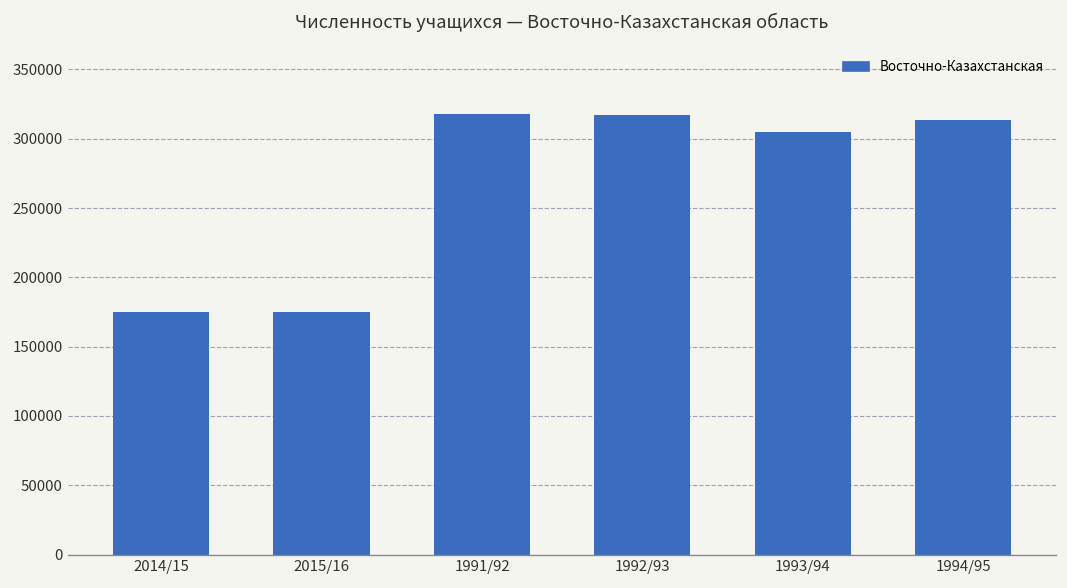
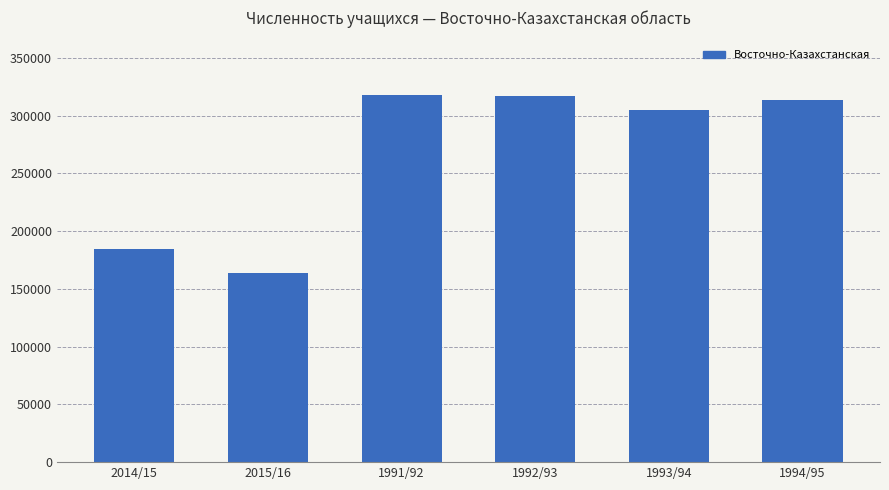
2014/15: 175000 -> 184000
2015/16: 175000 -> 164000
